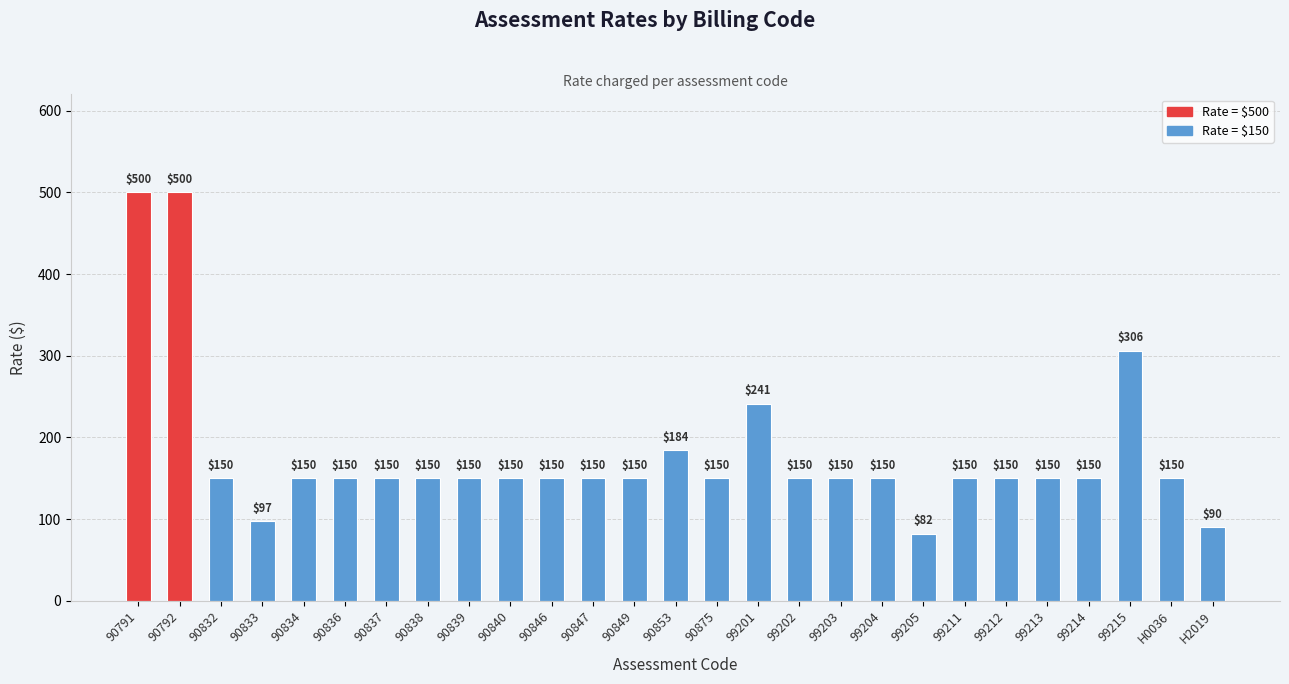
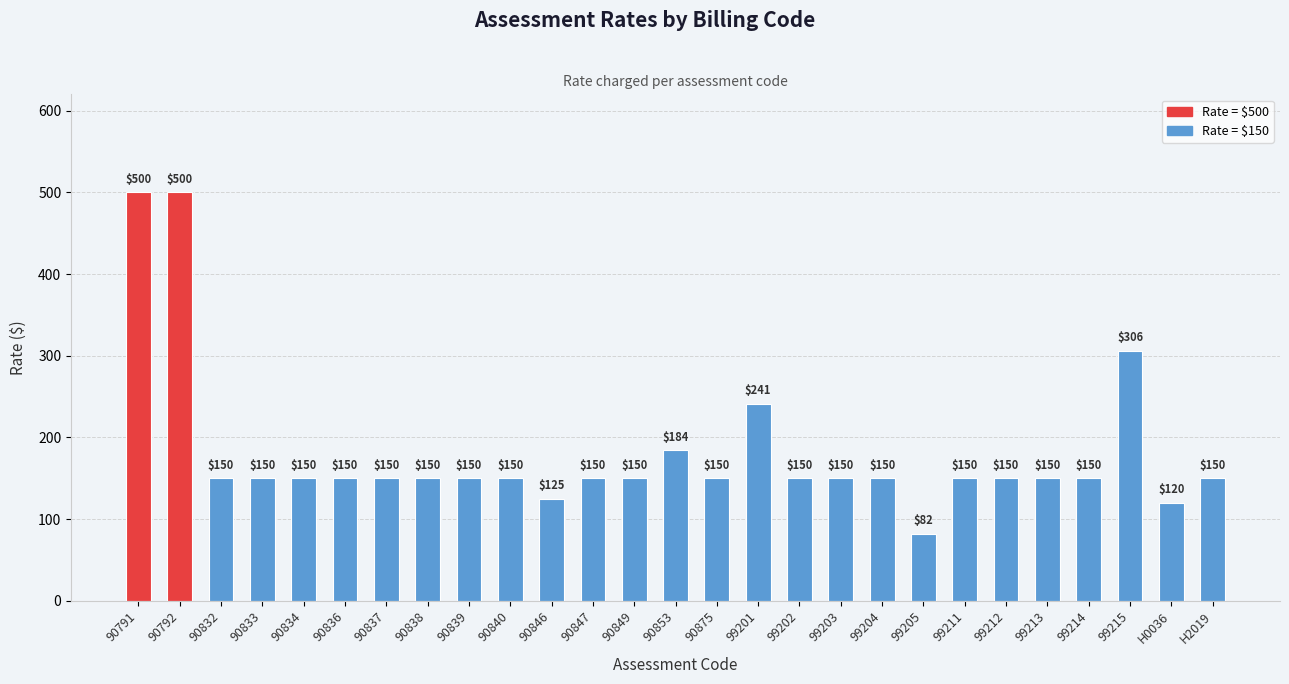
90833: $97 -> $150
90846: $150 -> $125
H0036: $150 -> $120
H2019: $90 -> $150
